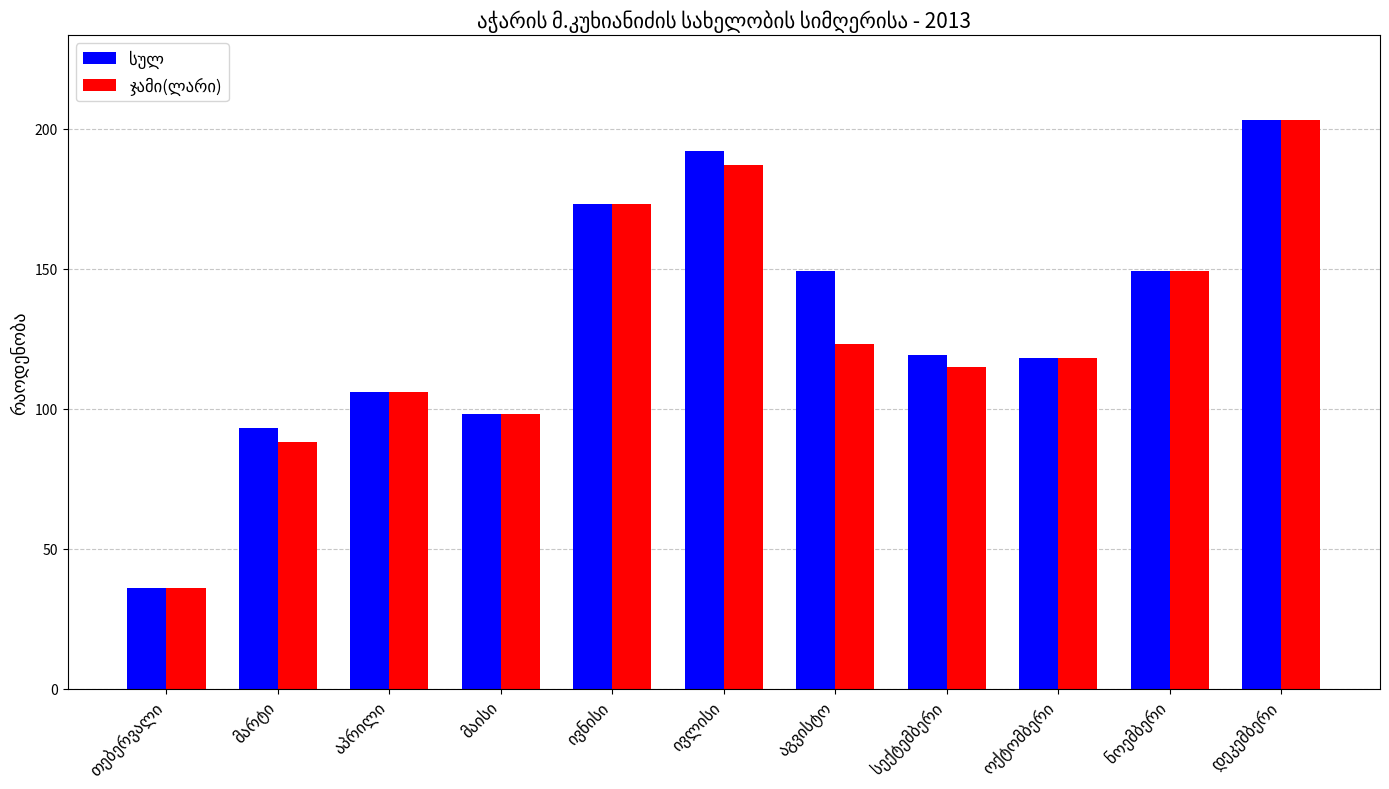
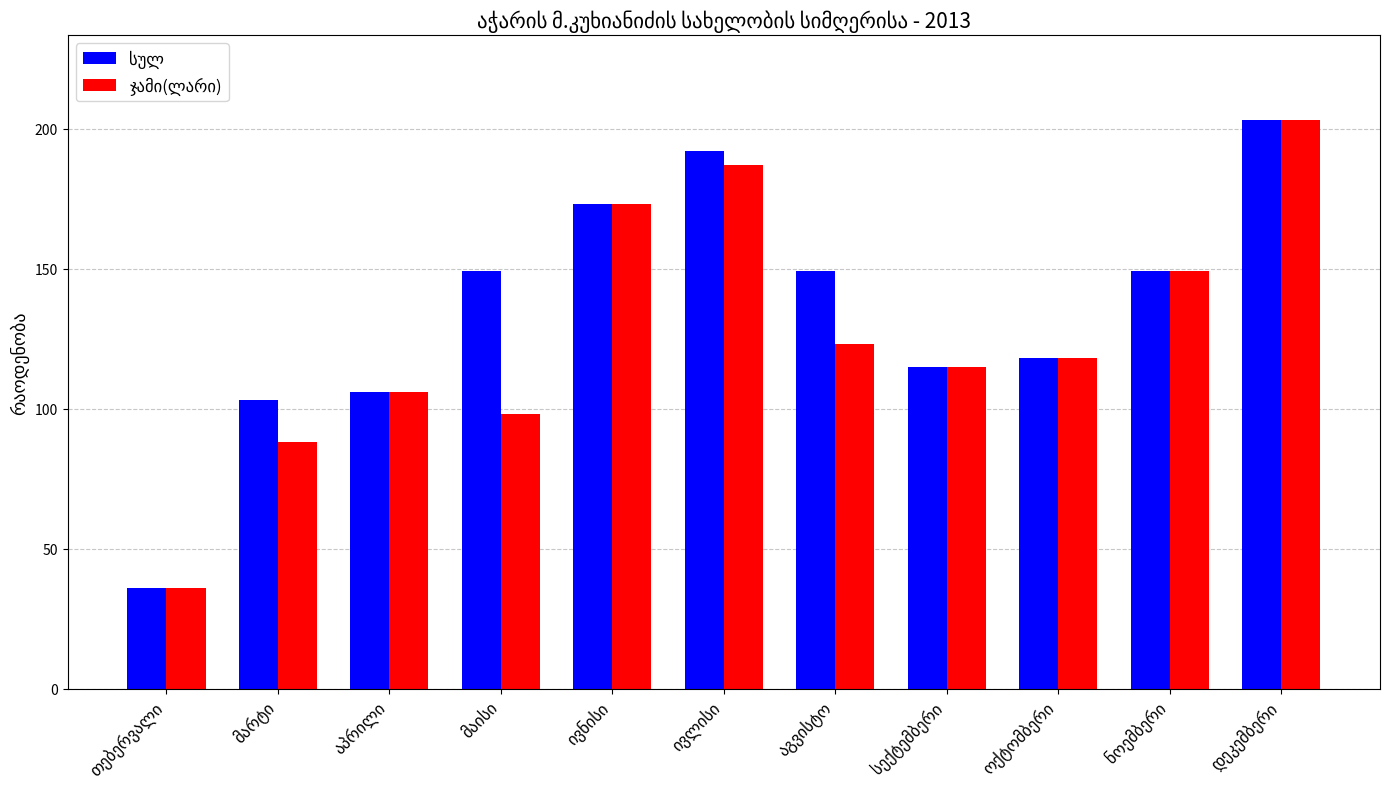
სულ, მარტი: 93 -> 103
სულ, მაისი: 98 -> 149
სულ, სექტემბერი: 119 -> 115
